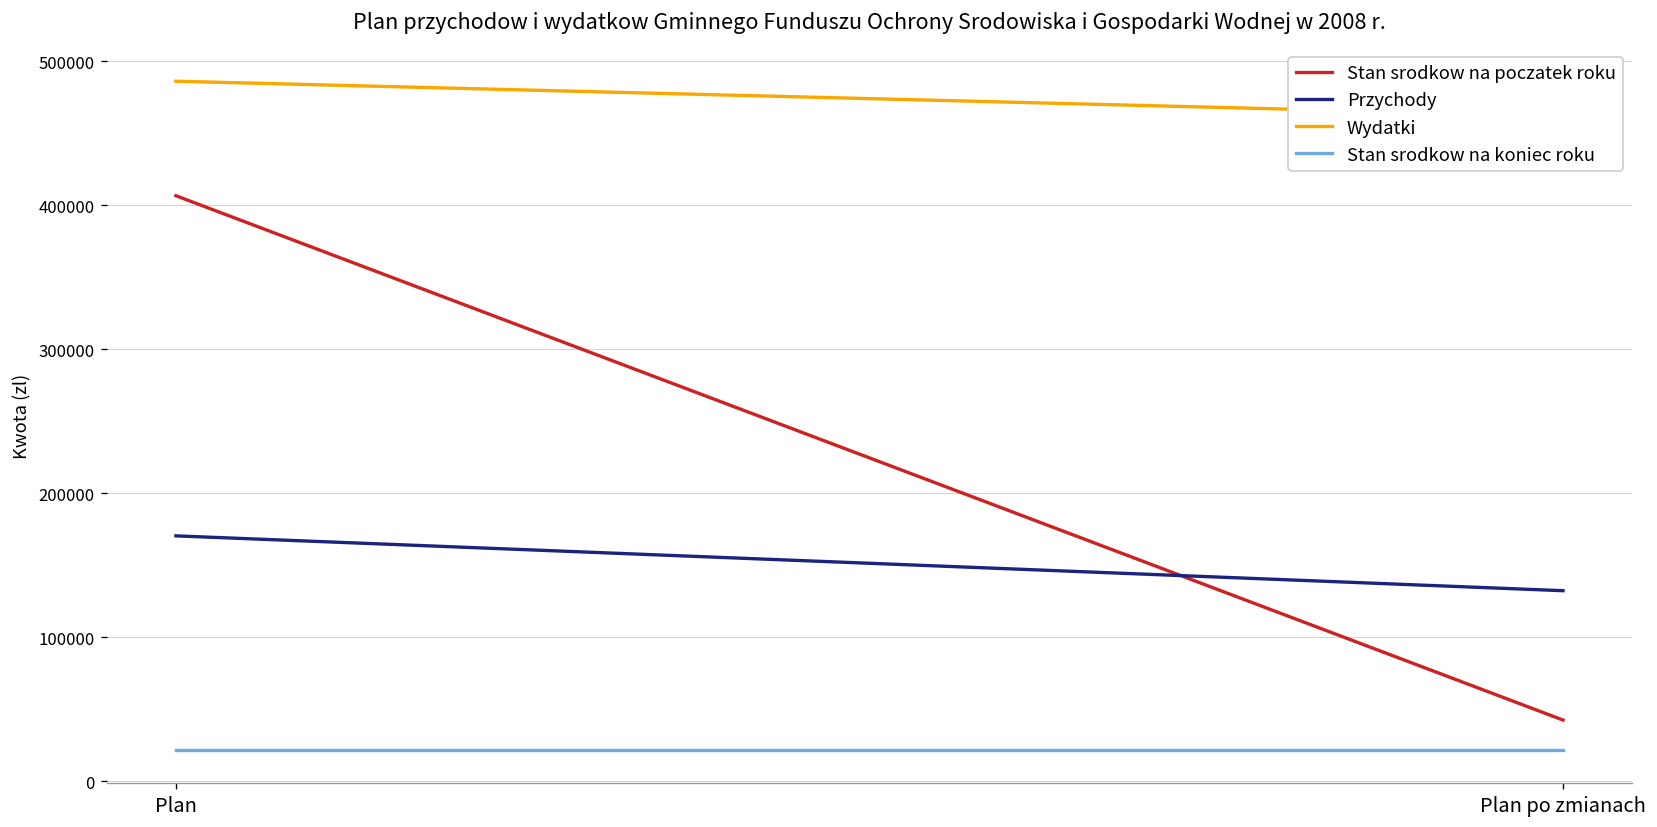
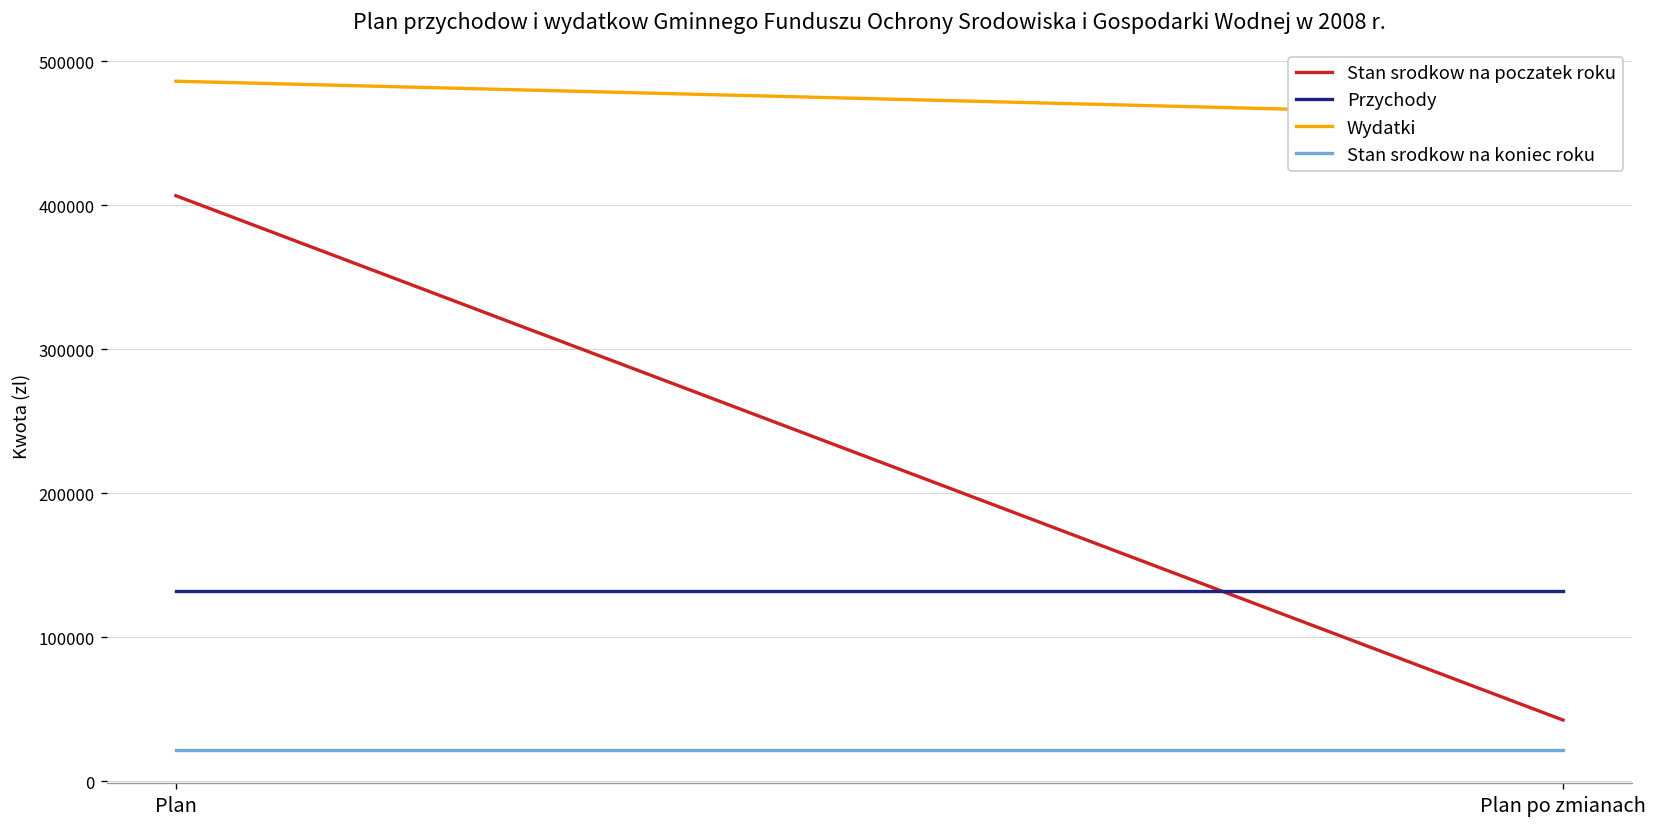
Przychody, Plan: 170000 -> 132000
